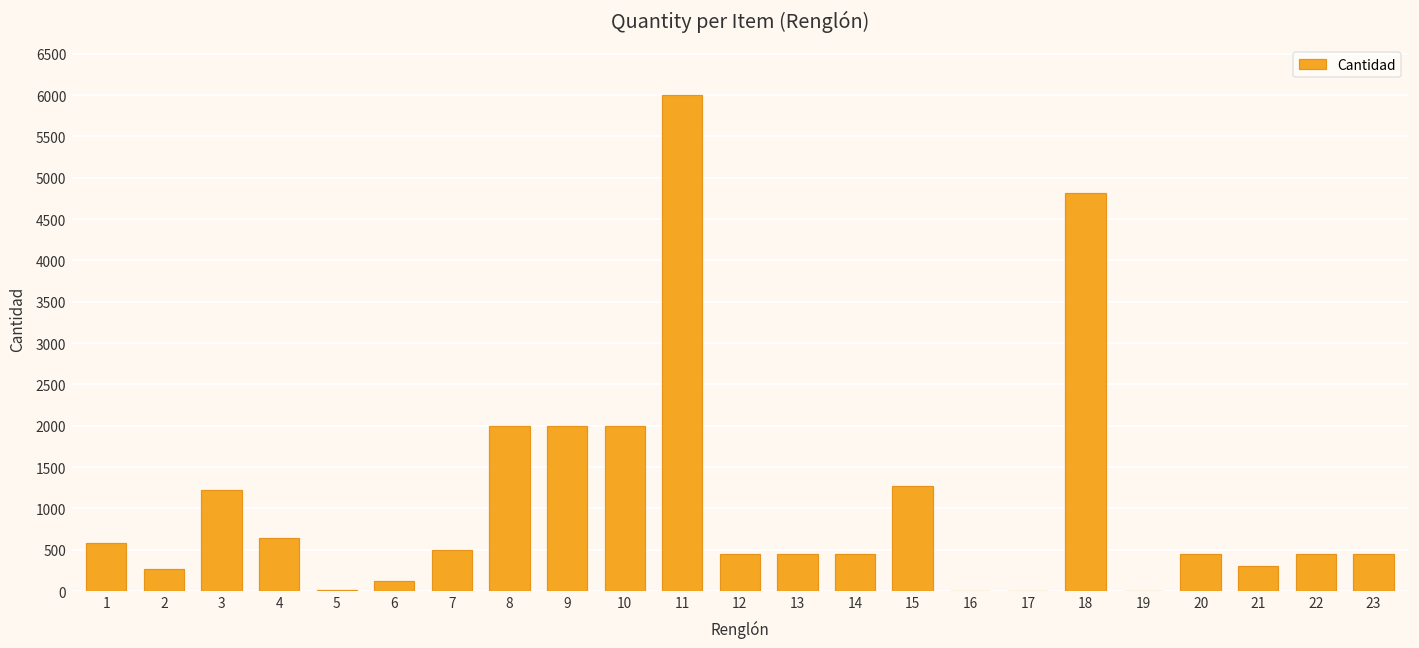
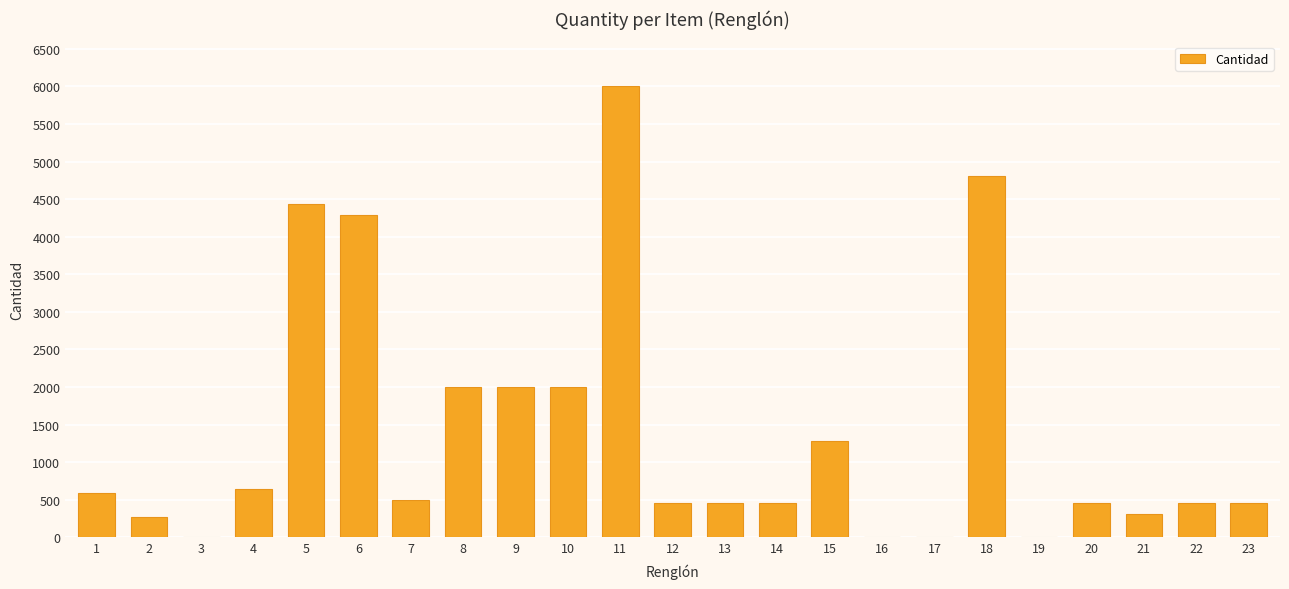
3: 1200 -> 0
5: 0 -> 4400
6: 100 -> 4300
